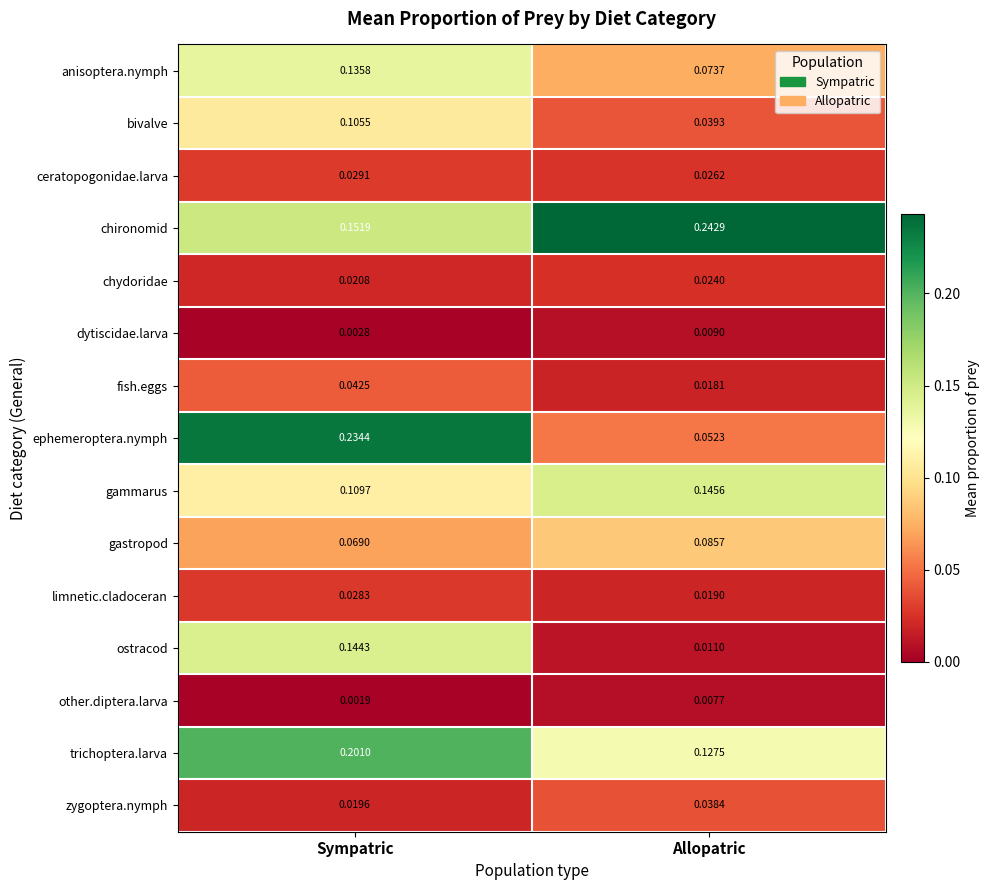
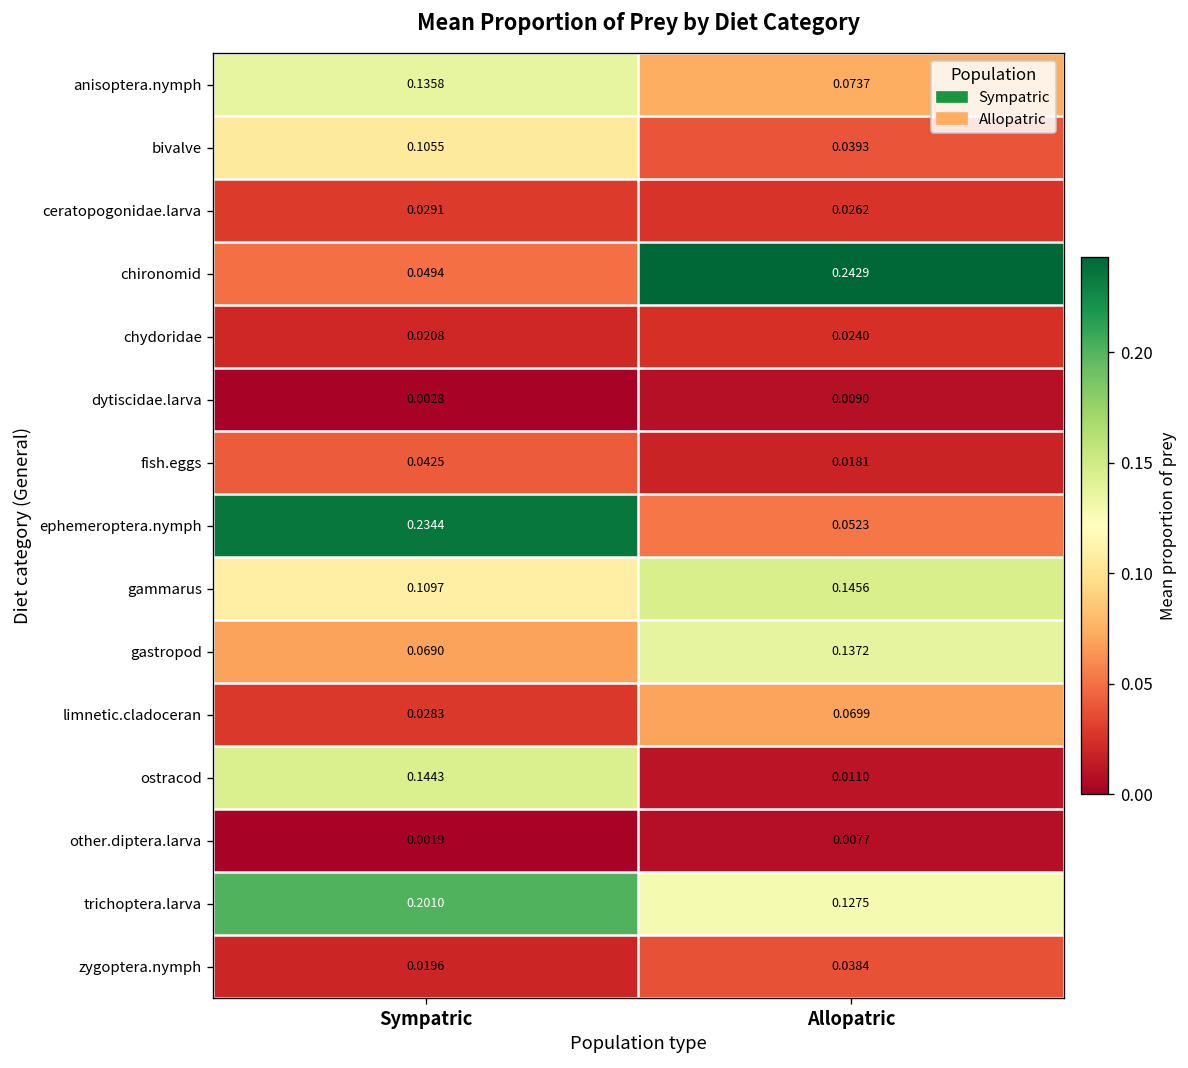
chironomid, Sympatric: 0.1519 -> 0.0494
gastropod, Allopatric: 0.0857 -> 0.1372
limnetic.cladoceran, Allopatric: 0.0190 -> 0.0699
